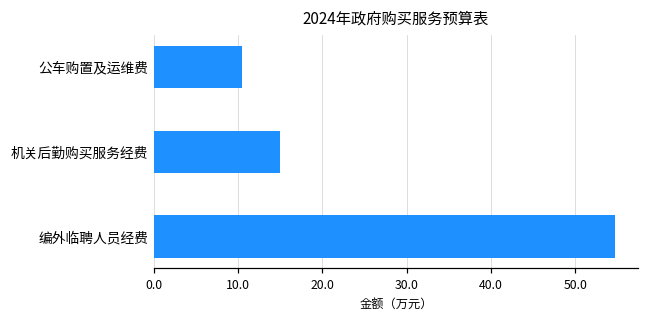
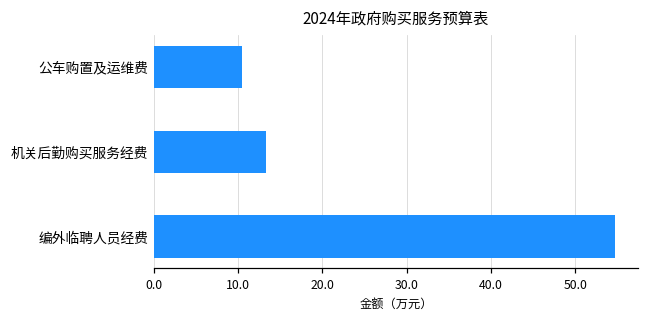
机关后勤购买服务经费: 15 -> 13
